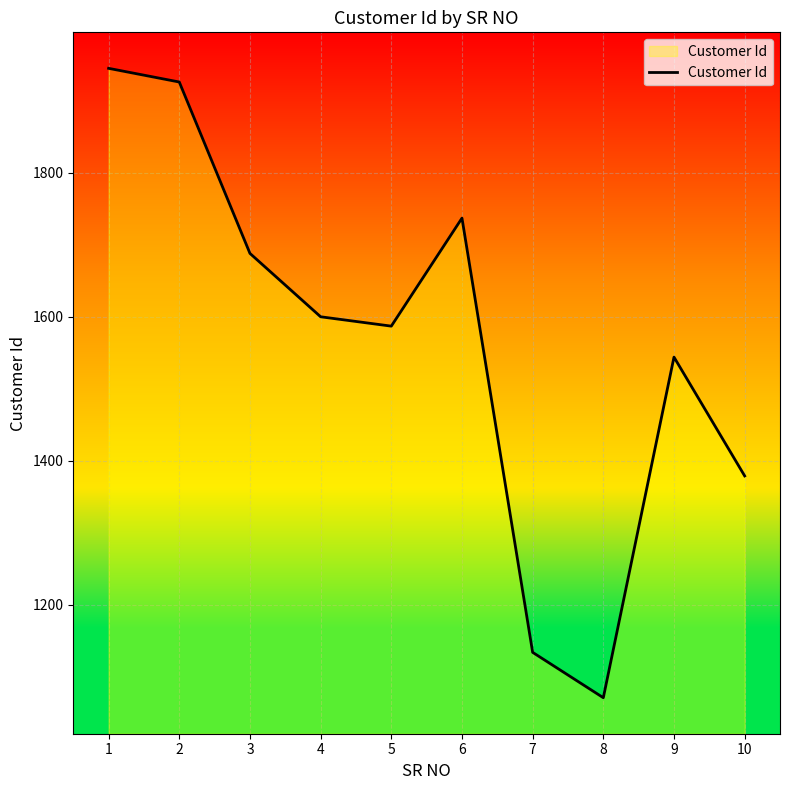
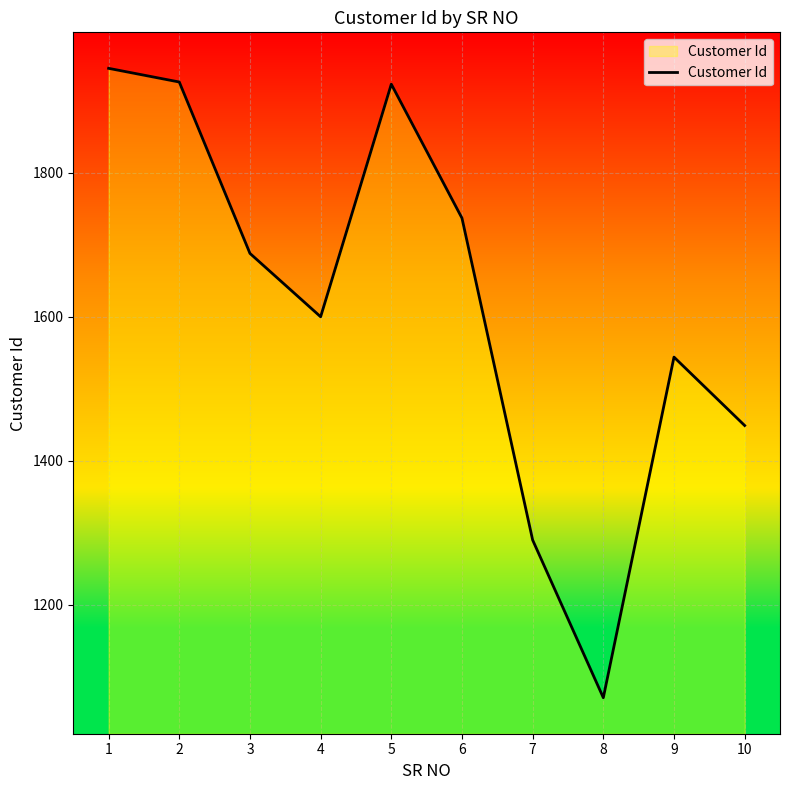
5: 1590 -> 1920
7: 1130 -> 1290
10: 1380 -> 1450
